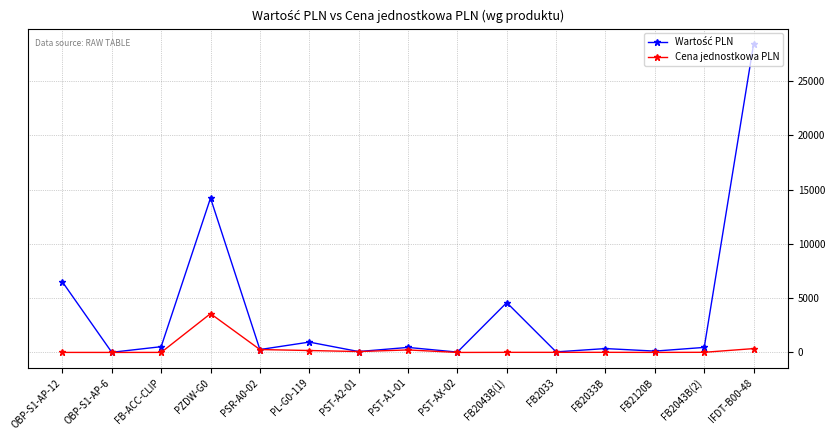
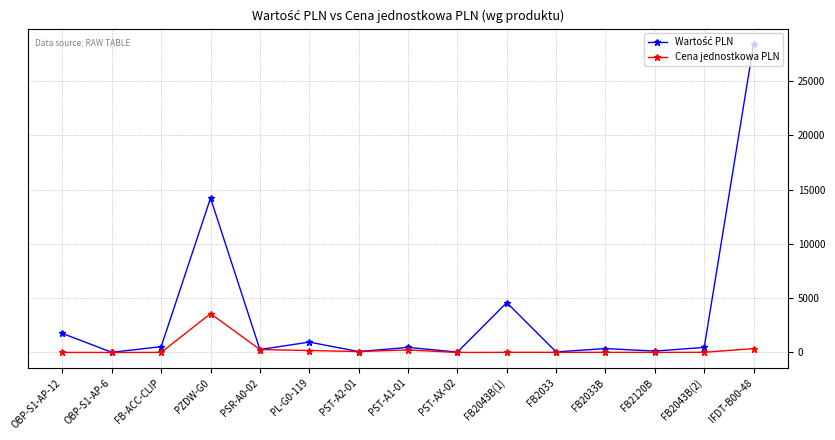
Wartość PLN, OBP-S1-AP-12: 6500 -> 1800
